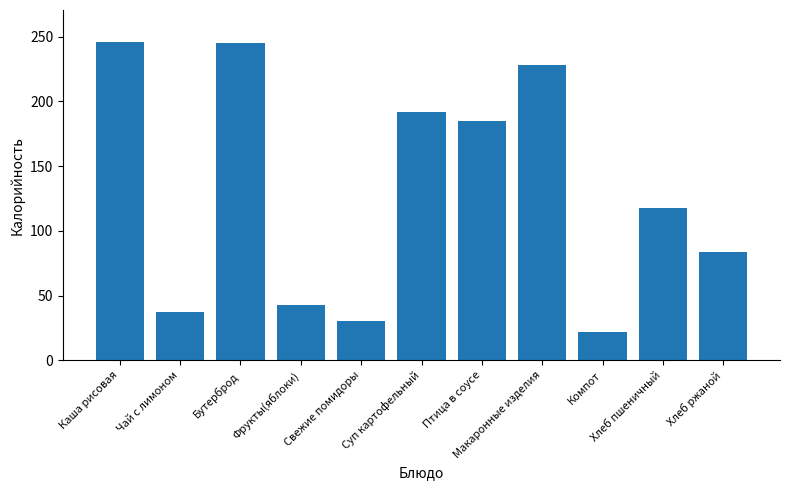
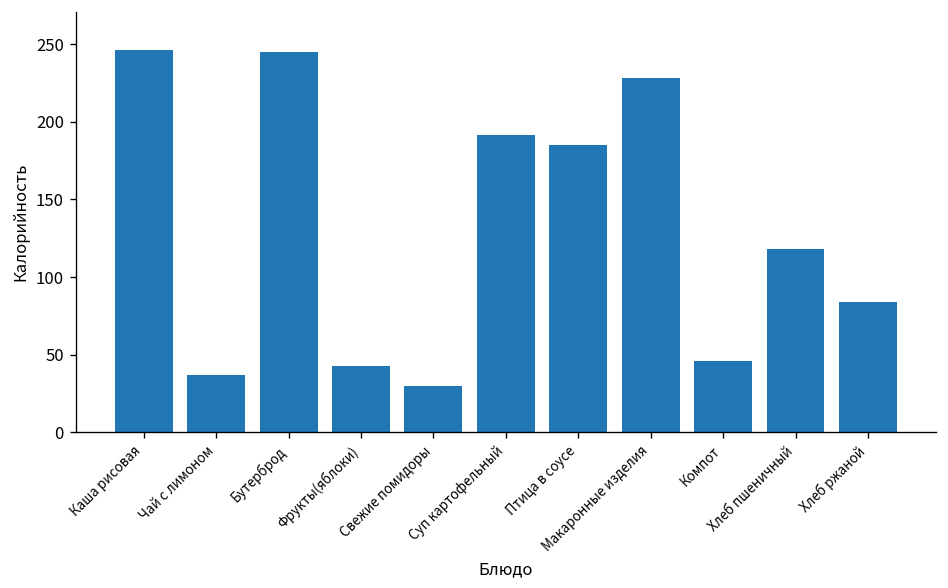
Компот: 22 -> 46
